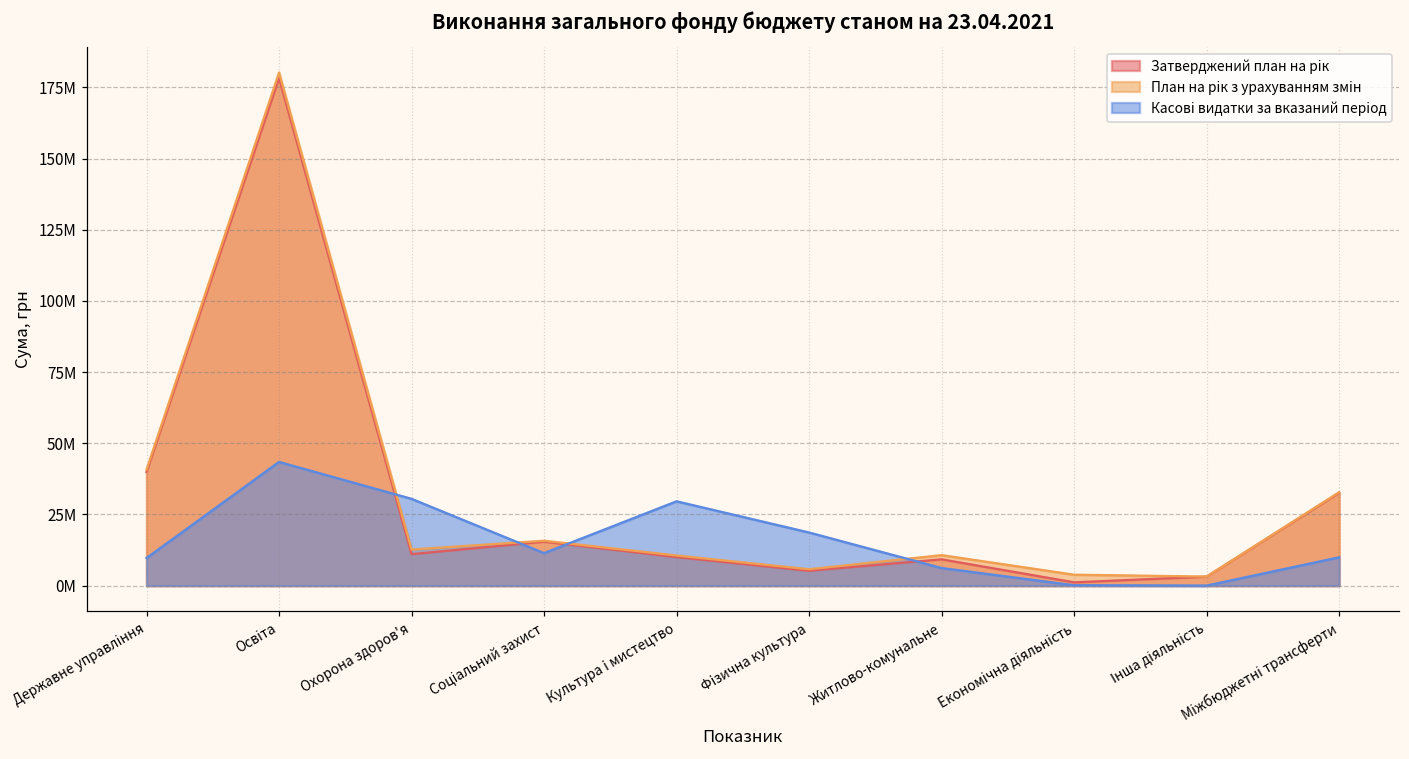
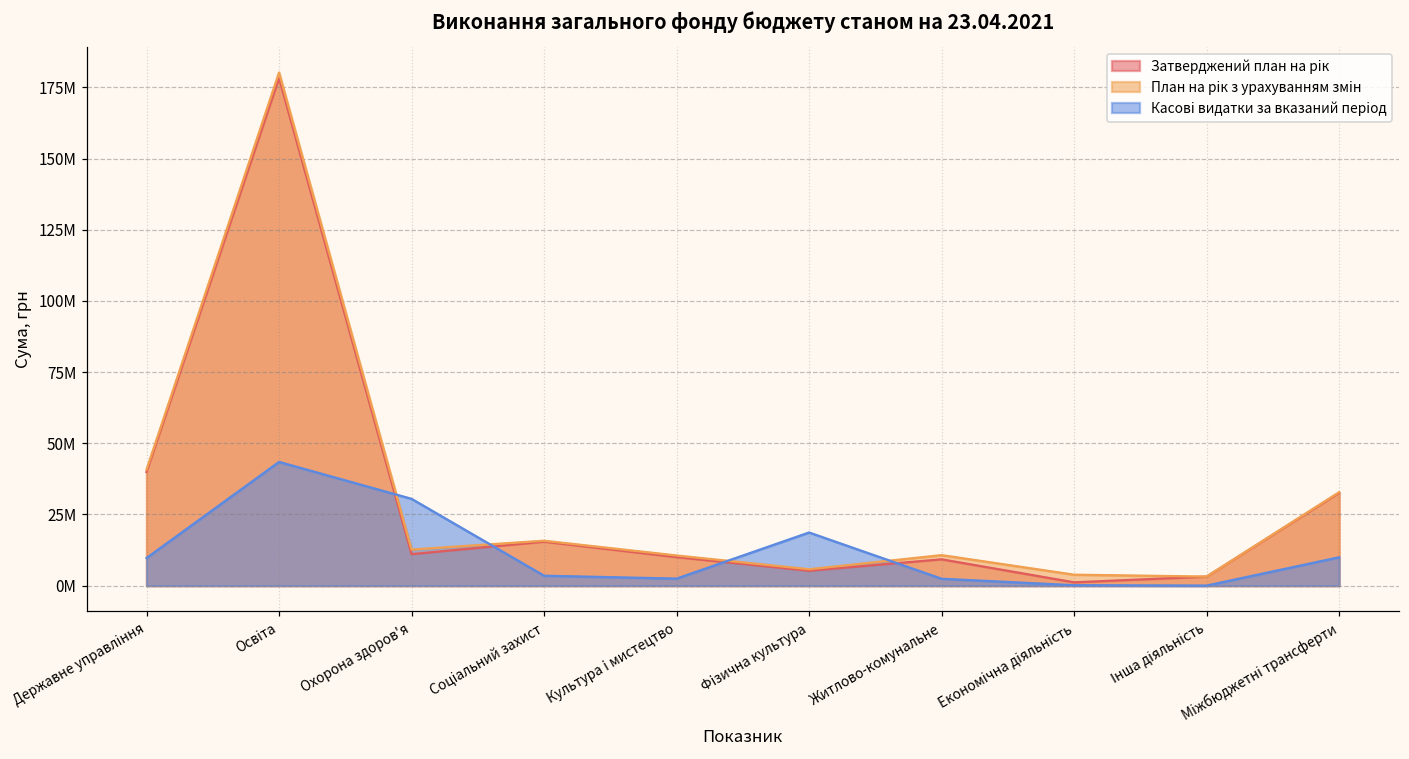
Касові видатки за вказаний період, Соціальний захист: 11000000 -> 3000000
Касові видатки за вказаний період, Культура i мистецтво: 30000000 -> 2000000
Касові видатки за вказаний період, Житлово-комунальне: 6000000 -> 2000000
